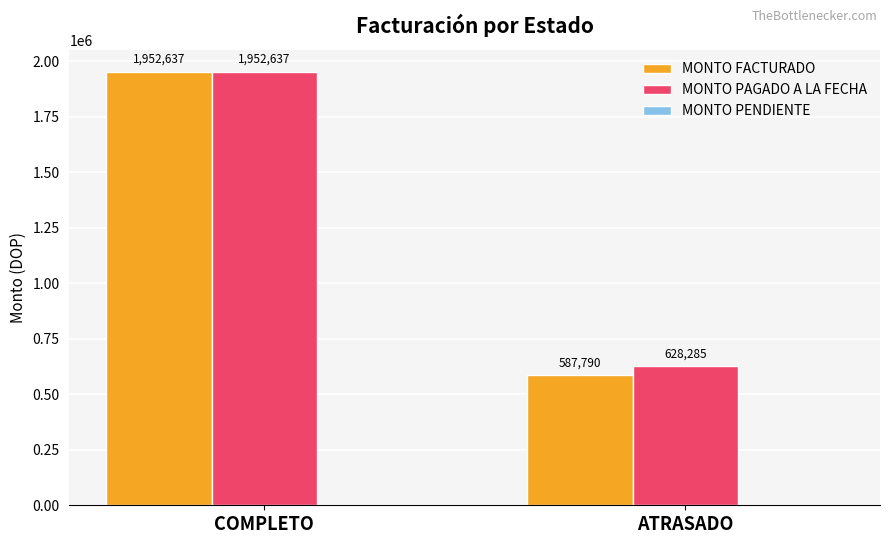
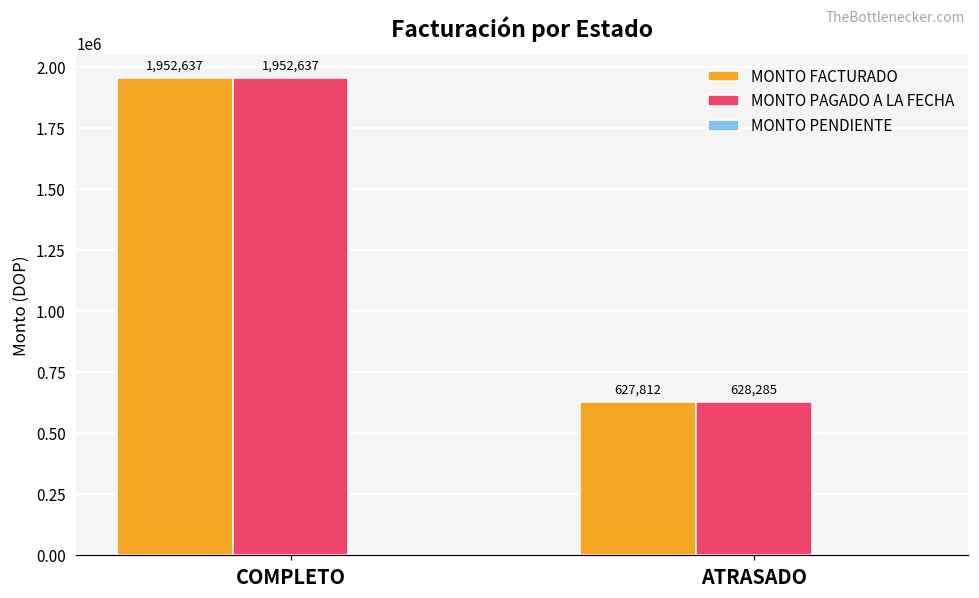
MONTO FACTURADO, ATRASADO: 587,790 -> 627,812
